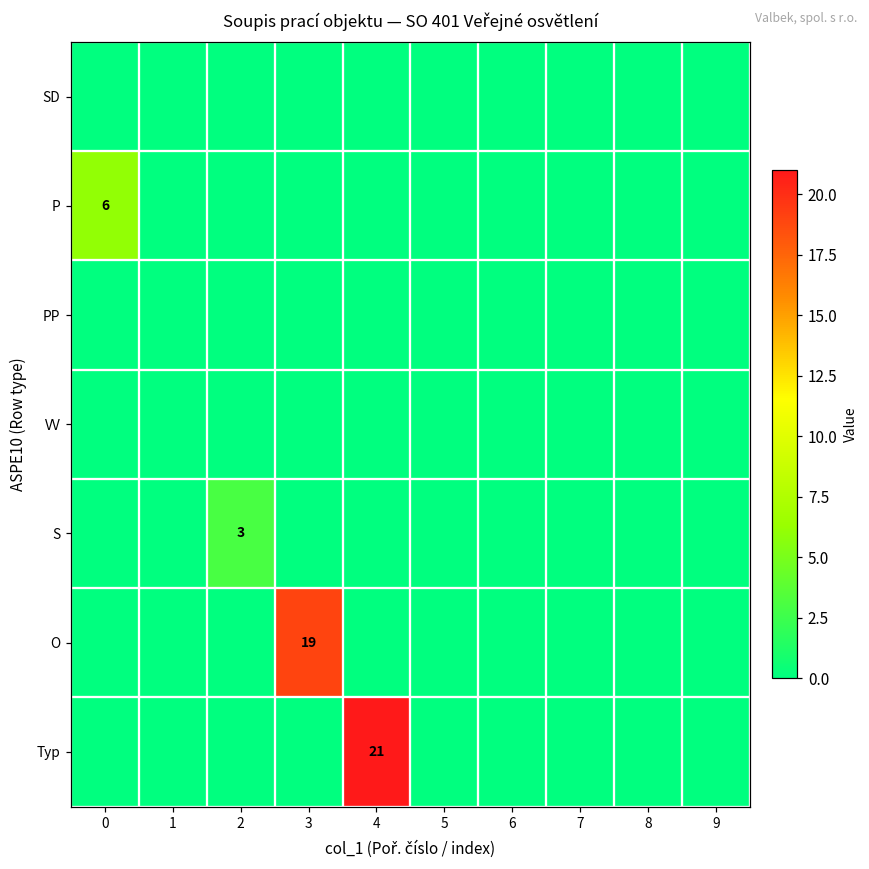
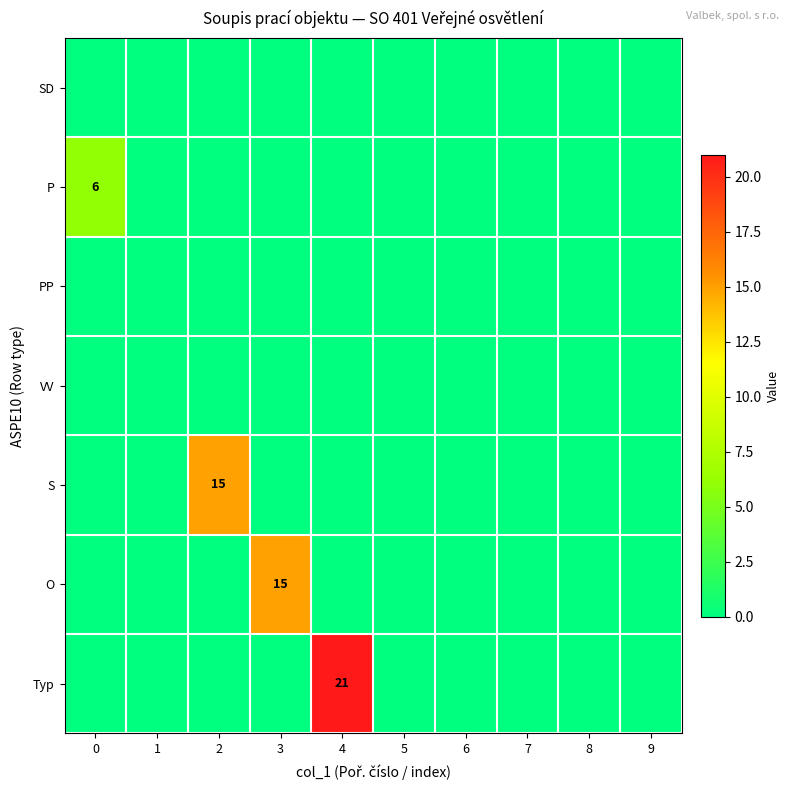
S, 2: 3 -> 15
O, 3: 19 -> 15
